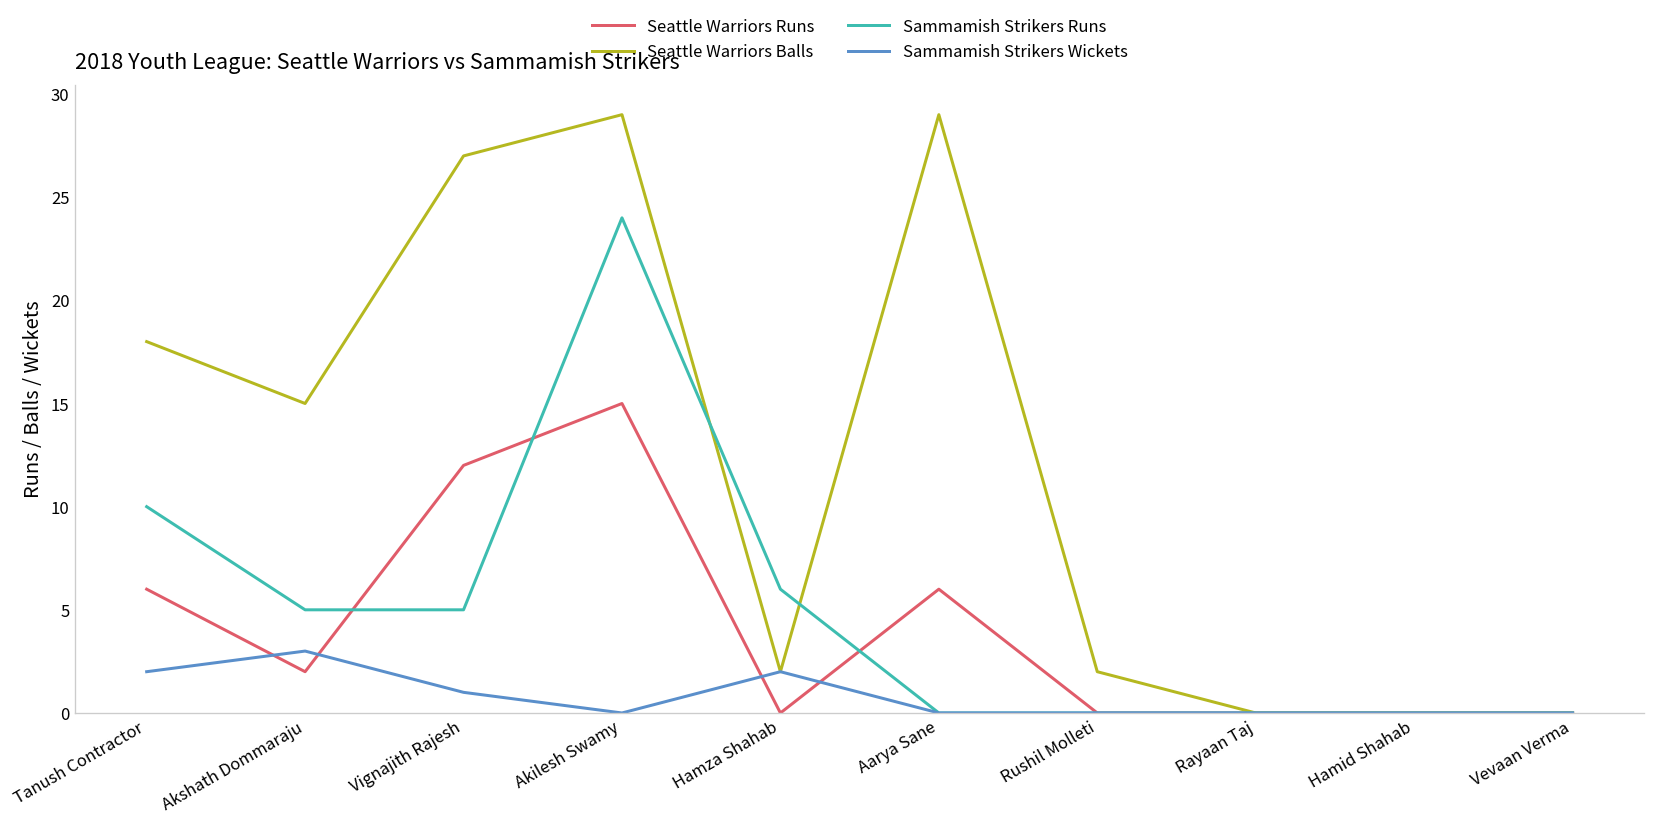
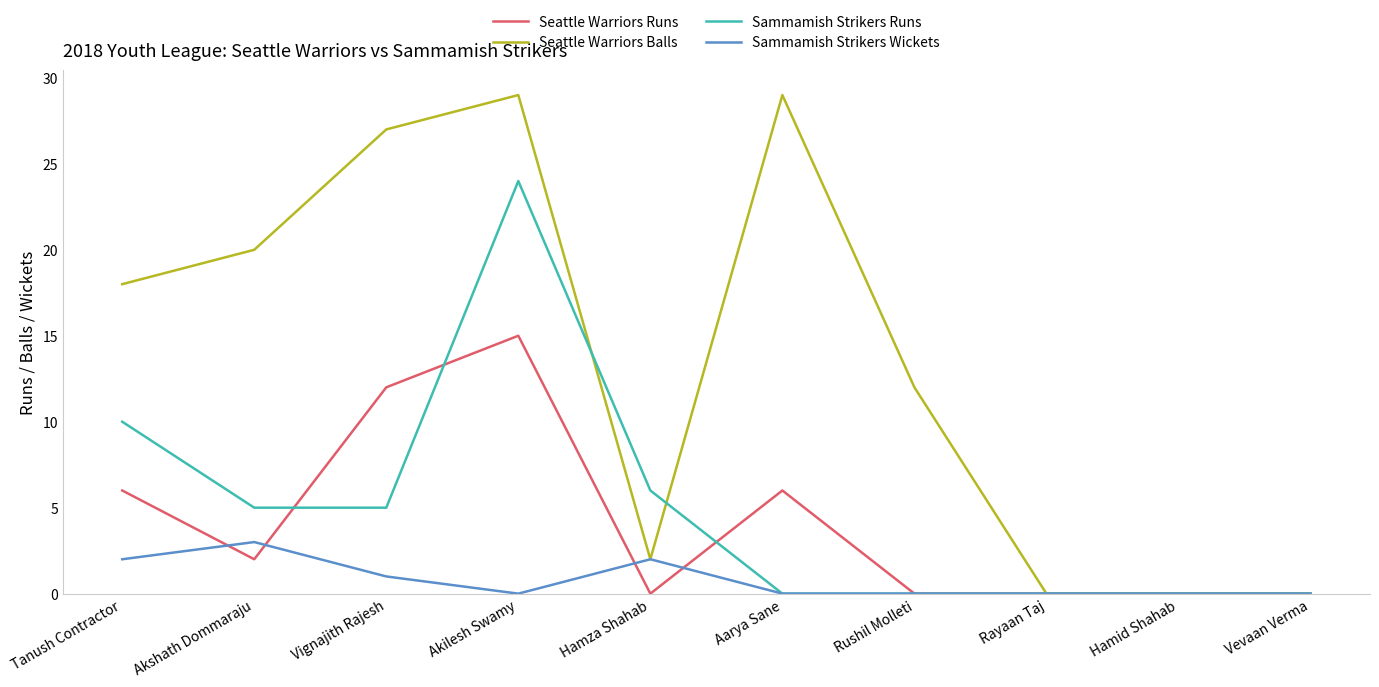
Seattle Warriors Balls, Akshath Dommaraju: 15 -> 20
Seattle Warriors Balls, Rushil Molleti: 2 -> 12
